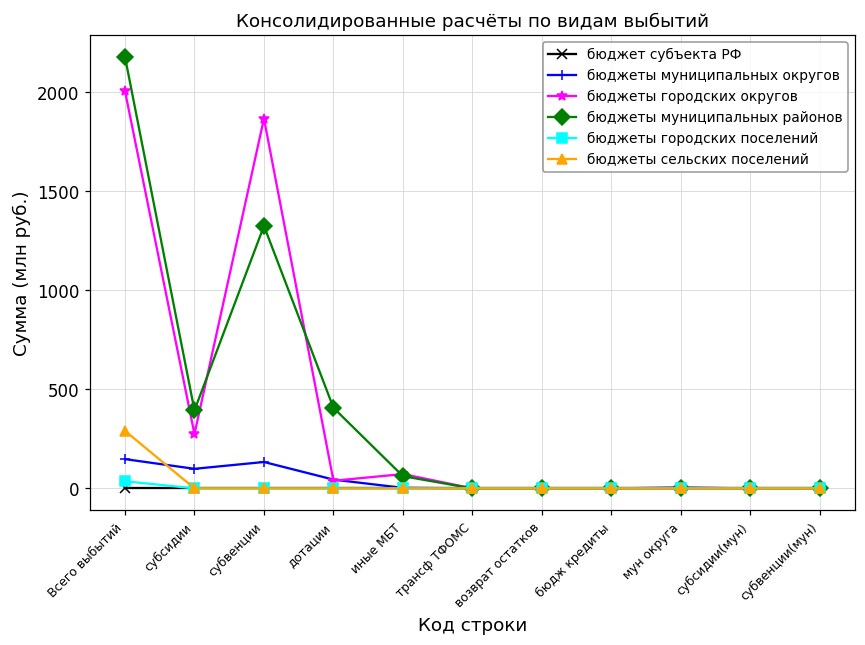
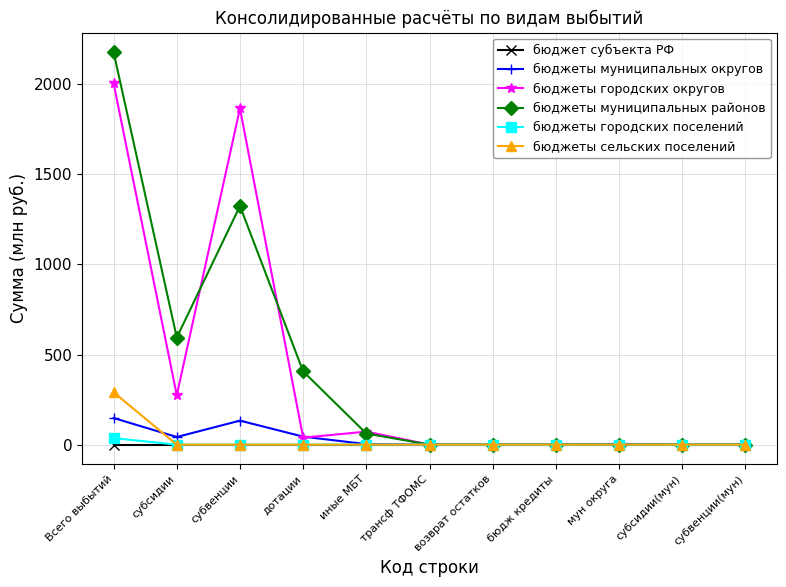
бюджеты муниципальных округов, субсидии: 100 -> 40
бюджеты муниципальных районов, субсидии: 390 -> 590
